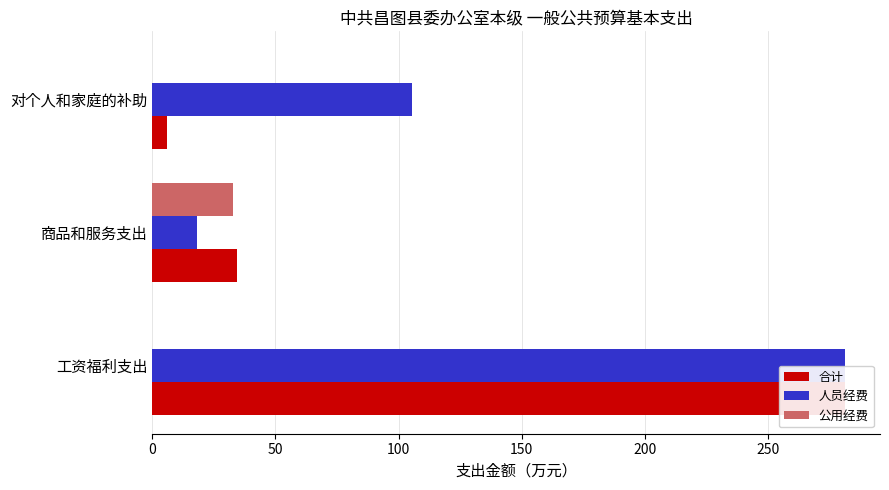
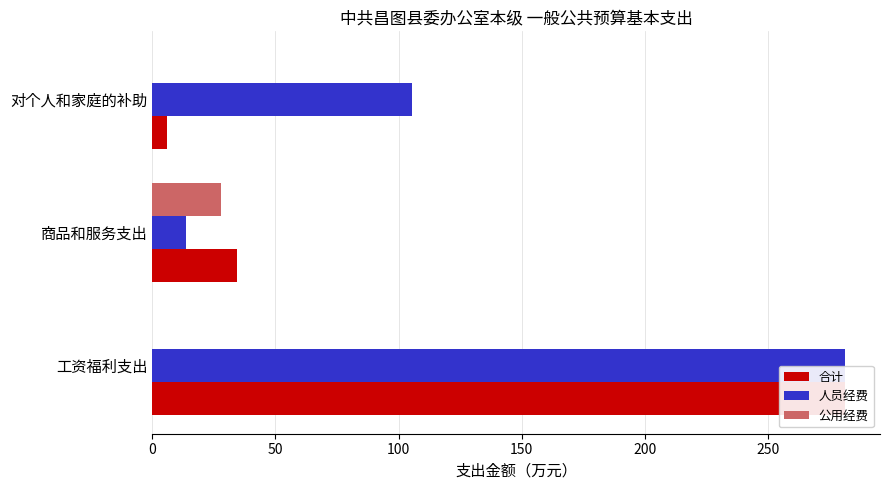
公用经费, 商品和服务支出: 33 -> 28
人员经费, 商品和服务支出: 18 -> 14
